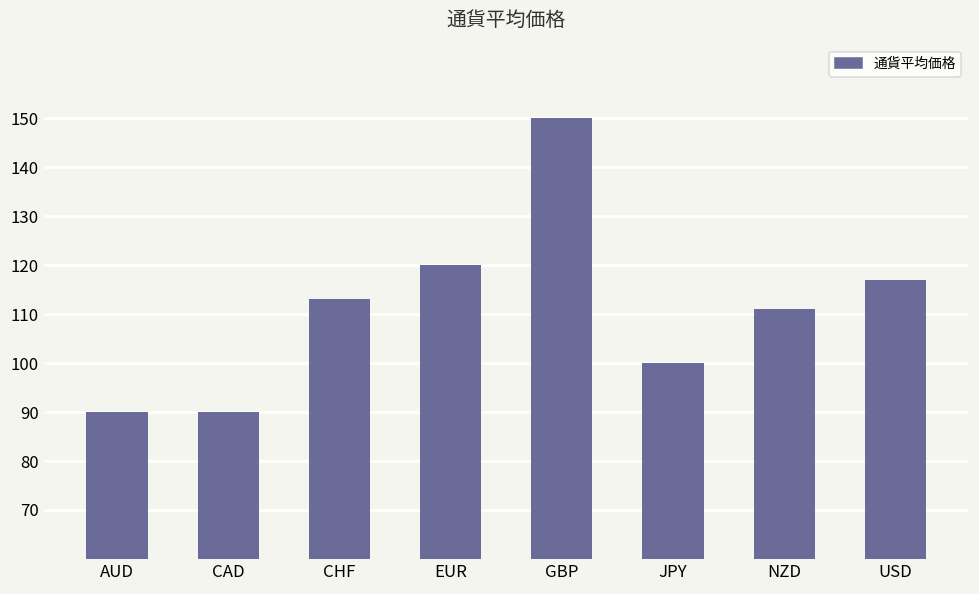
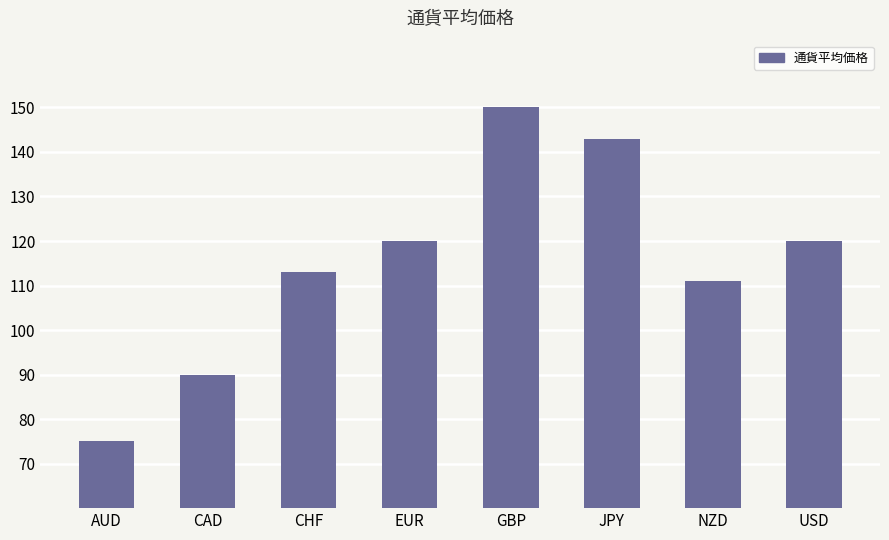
AUD: 90 -> 75
JPY: 100 -> 143
USD: 117 -> 120
